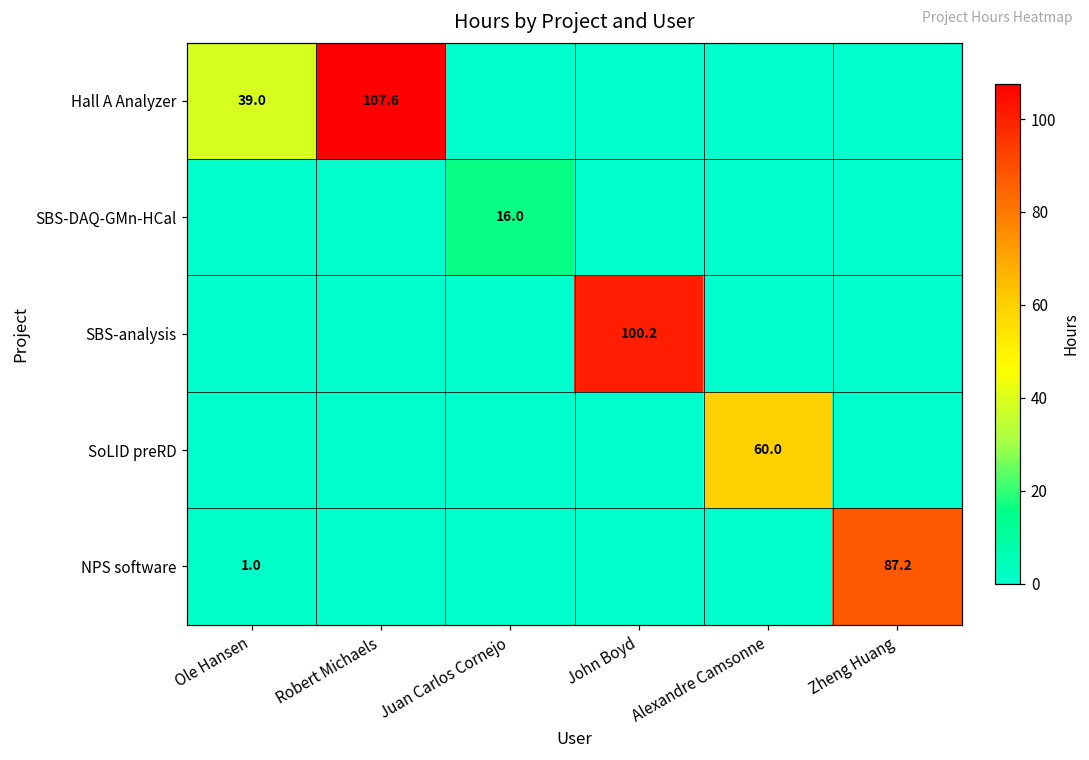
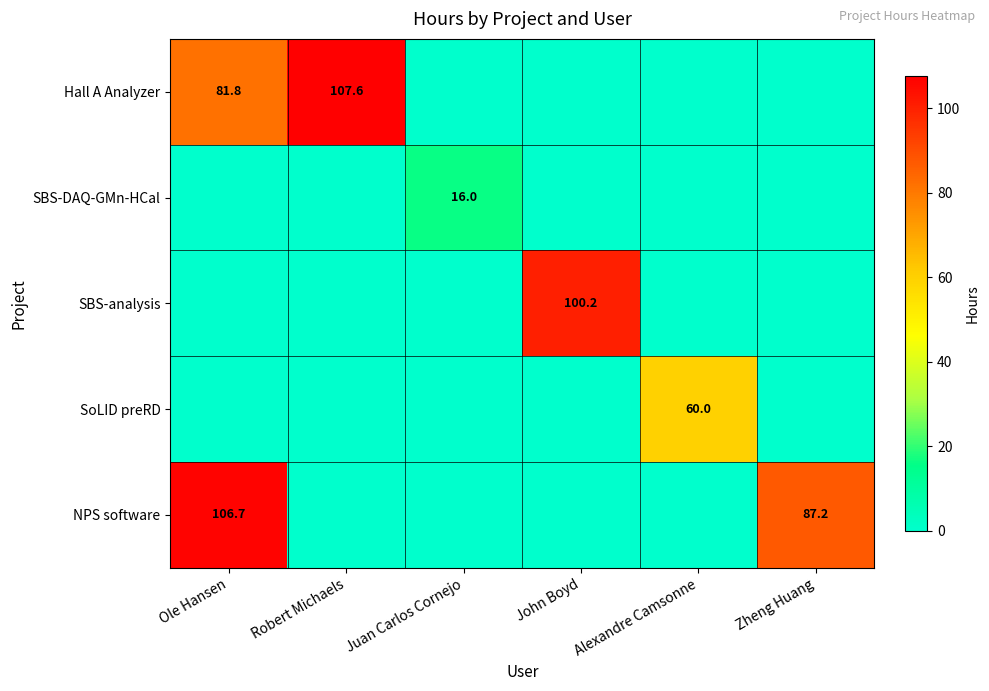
Hall A Analyzer, Ole Hansen: 39.0 -> 81.8
NPS software, Ole Hansen: 1.0 -> 106.7
